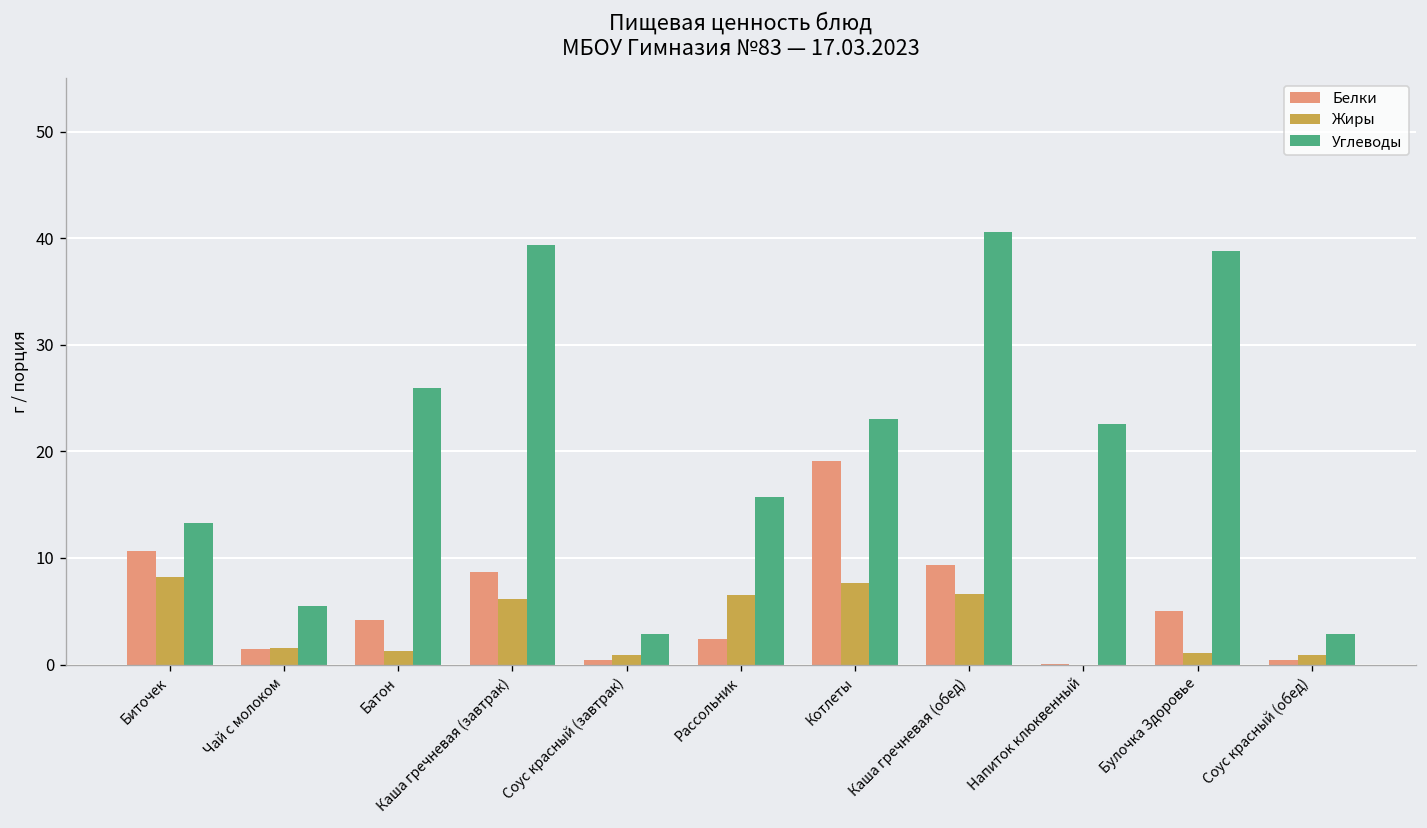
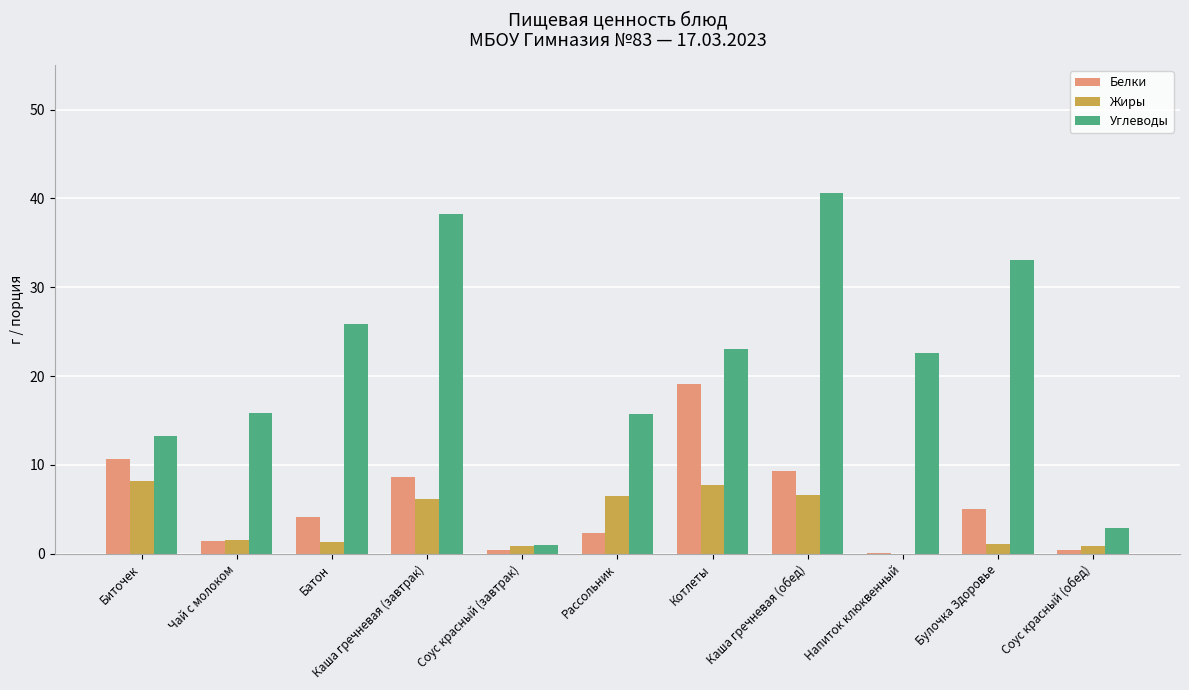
Углеводы, Чай с молоком: 6 -> 16
Углеводы, Каша гречневая (завтрак): 39 -> 38
Углеводы, Соус красный (завтрак): 3 -> 1
Углеводы, Булочка Здоровье: 39 -> 33
